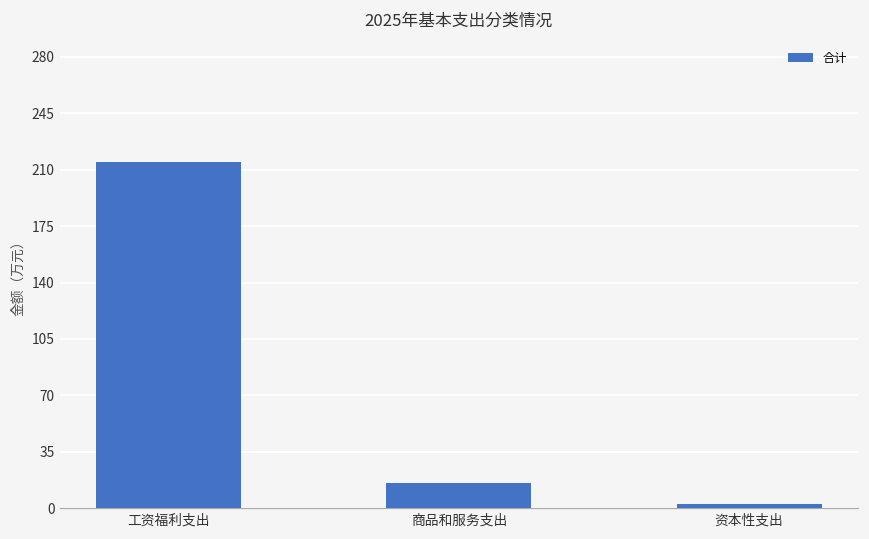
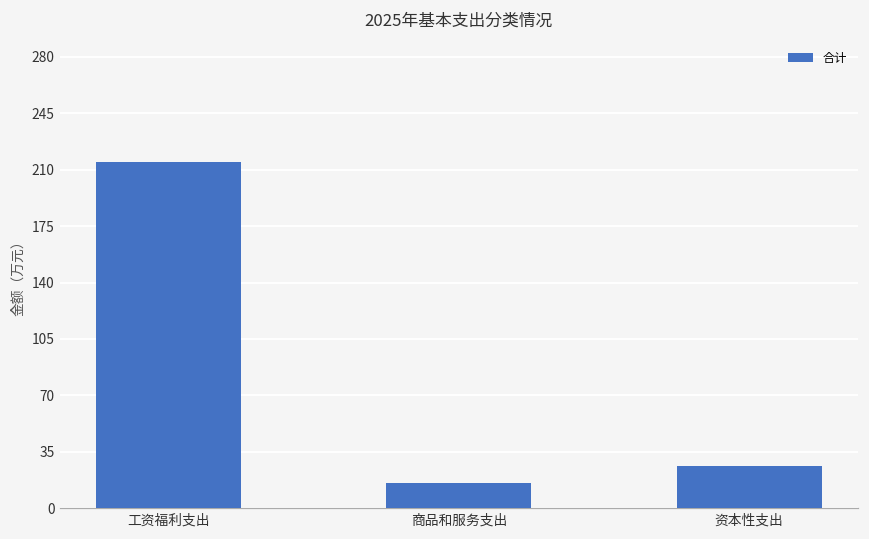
资本性支出: 3 -> 27
